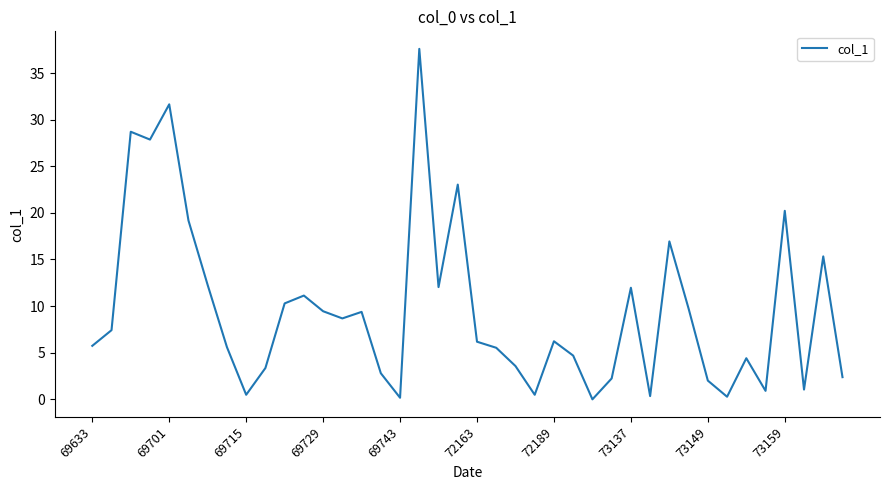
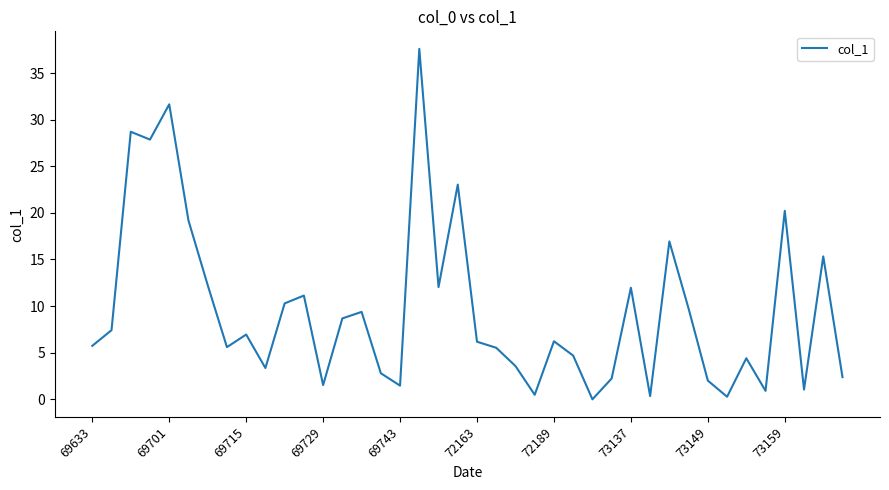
69715: 0 -> 7
69729: 9 -> 2
69743: 0 -> 1
